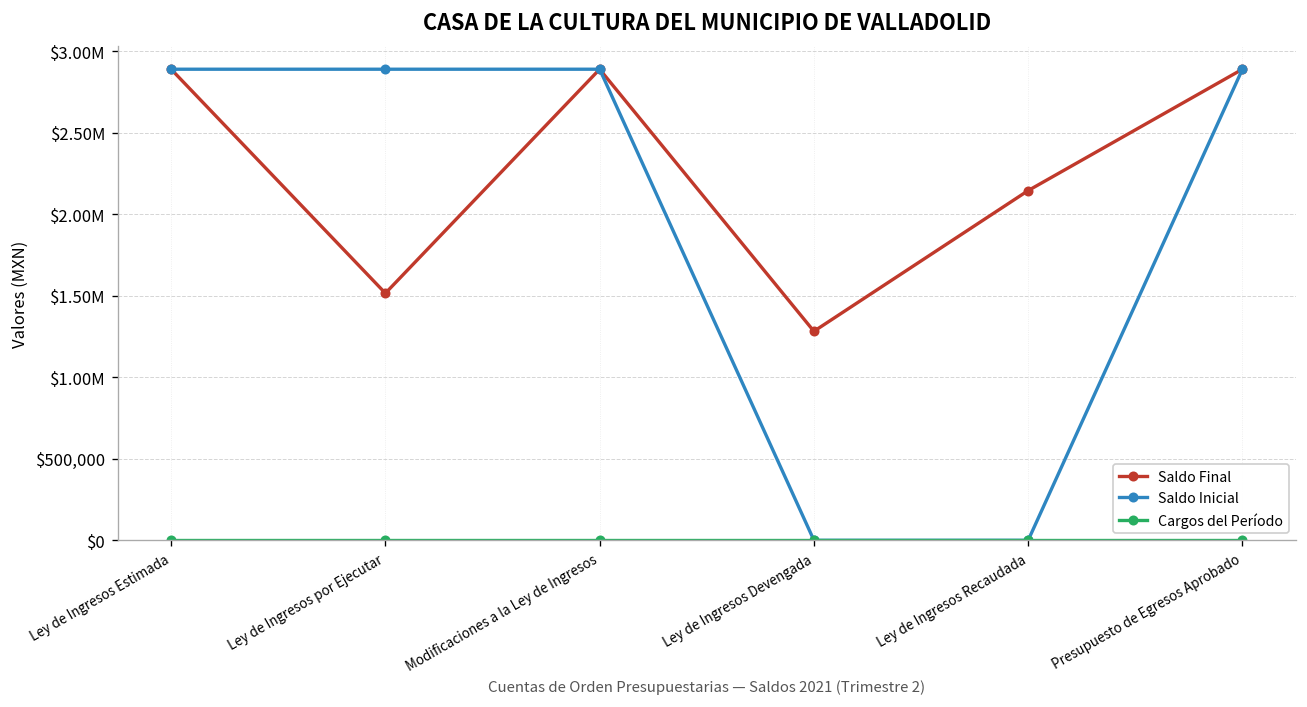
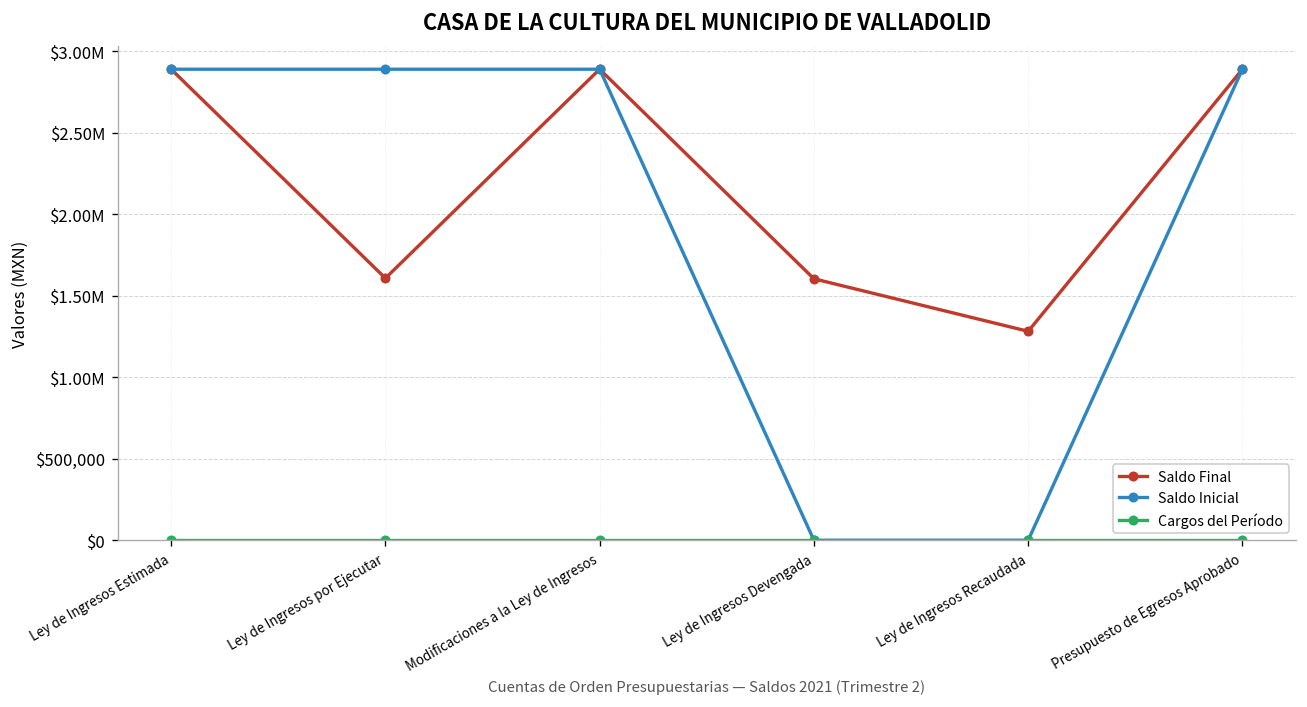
Saldo Final, Ley de Ingresos por Ejecutar: $1,520,000 -> $1,610,000
Saldo Final, Ley de Ingresos Devengada: $1,280,000 -> $1,600,000
Saldo Final, Ley de Ingresos Recaudada: $2,150,000 -> $1,280,000
